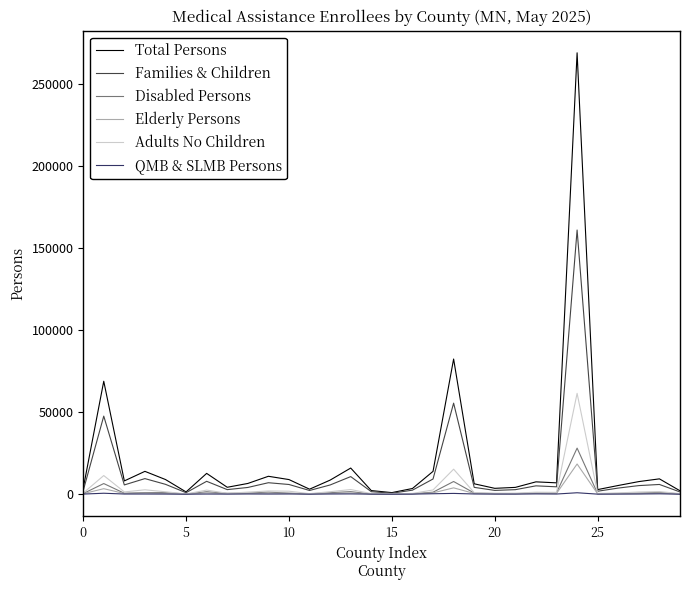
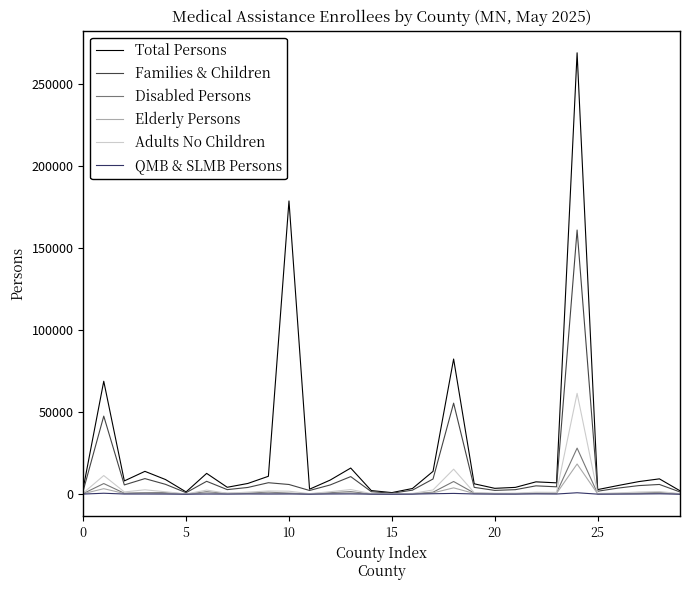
Total Persons, 10: 9000 -> 179000
